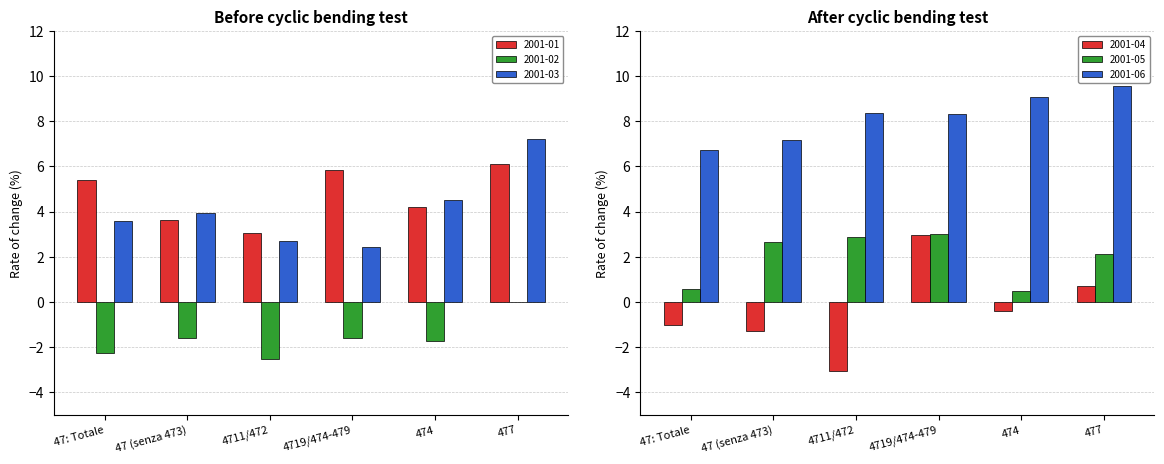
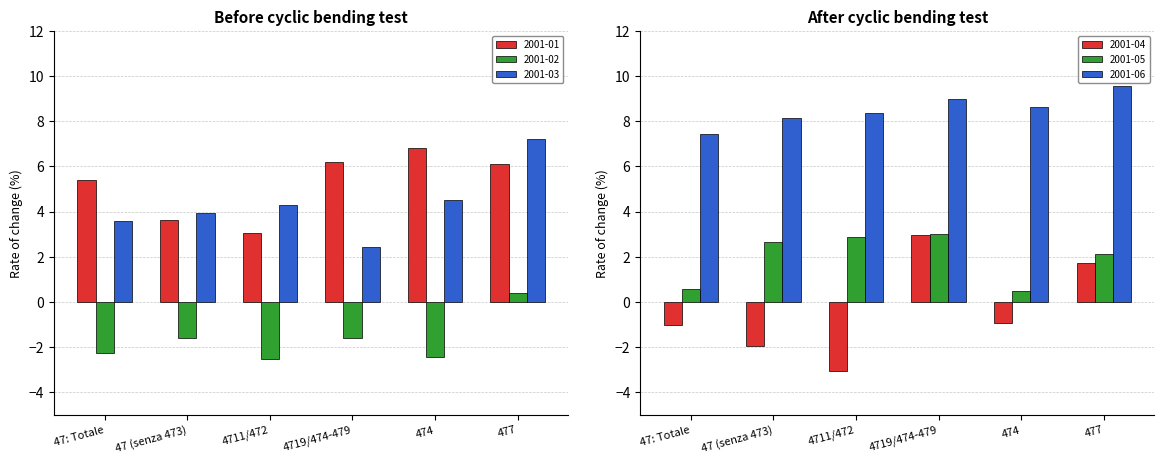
Before cyclic bending test, 2001-03, 4711/472: 2.7 -> 4.3
Before cyclic bending test, 2001-01, 4719/474-479: 5.8 -> 6.2
Before cyclic bending test, 2001-01, 474: 4.2 -> 6.8
Before cyclic bending test, 2001-02, 474: -1.7 -> -2.4
Before cyclic bending test, 2001-02, 477: 0.0 -> 0.4
After cyclic bending test, 2001-06, 47: Totale: 6.7 -> 7.4
After cyclic bending test, 2001-04, 47 (senza 473): -1.3 -> -2.0
After cyclic bending test, 2001-06, 47 (senza 473): 7.2 -> 8.1
After cyclic bending test, 2001-06, 4719/474-479: 8.3 -> 9.0
After cyclic bending test, 2001-04, 474: -0.4 -> -0.9
After cyclic bending test, 2001-06, 474: 9.1 -> 8.6
After cyclic bending test, 2001-04, 477: 0.7 -> 1.7
